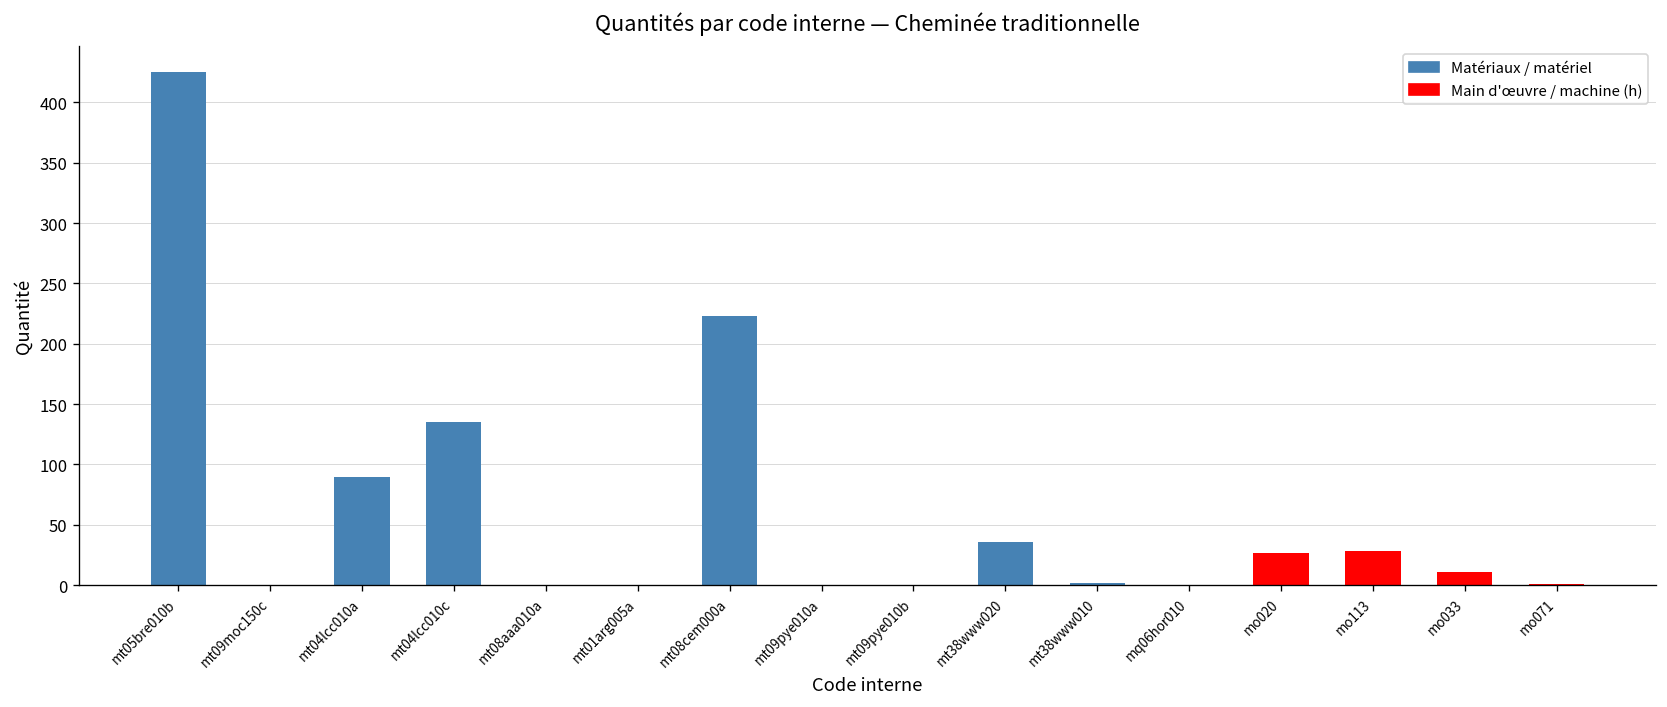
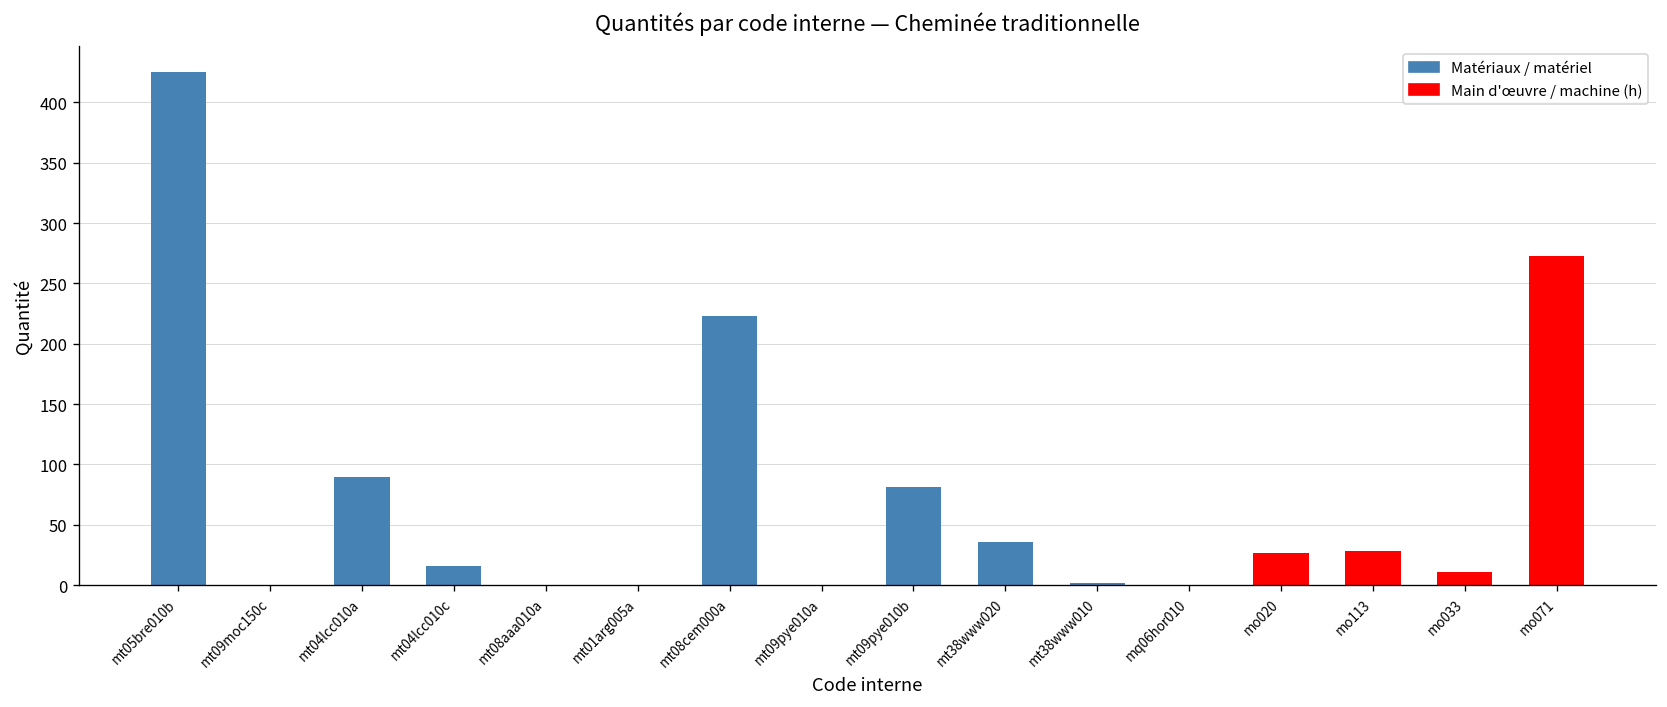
mt04lcc010c: 135 -> 16
mt09pye010b: 0 -> 82
mo071: 1 -> 273
